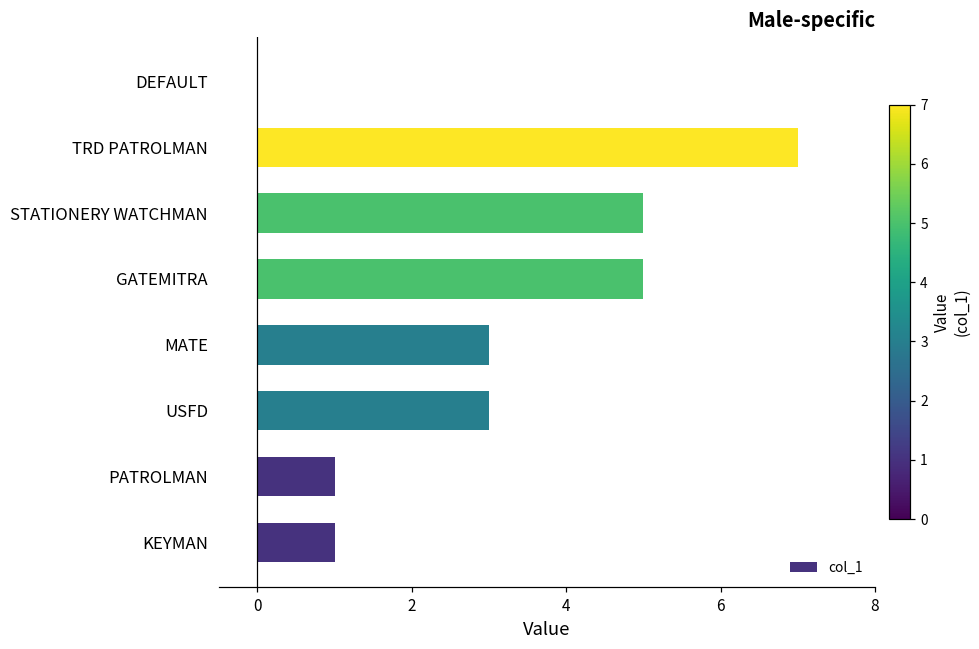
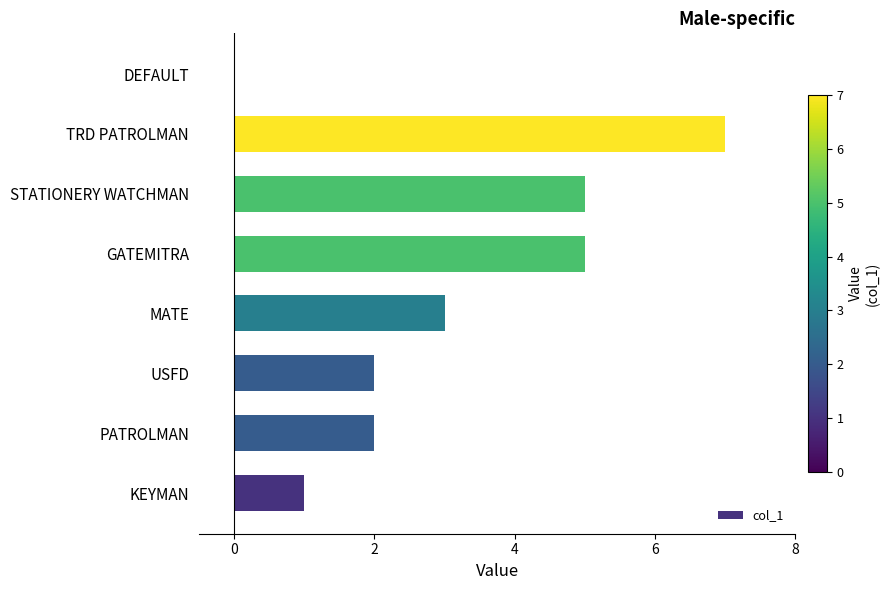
USFD: 3 -> 2
PATROLMAN: 1 -> 2
